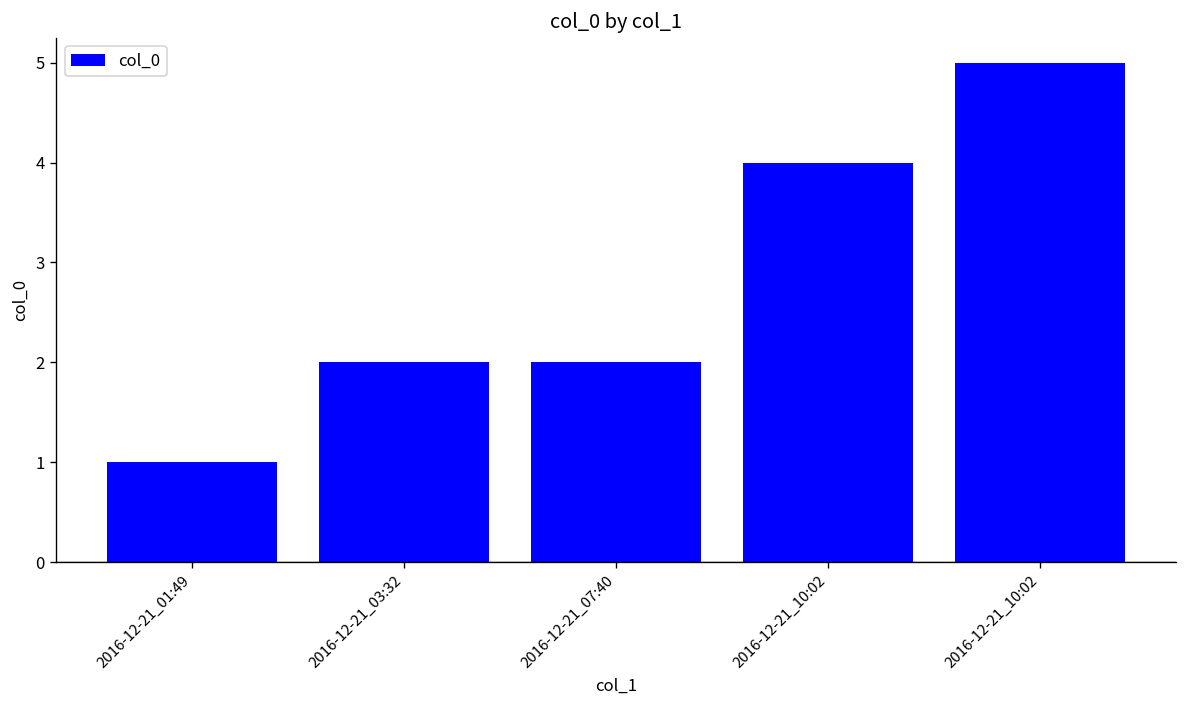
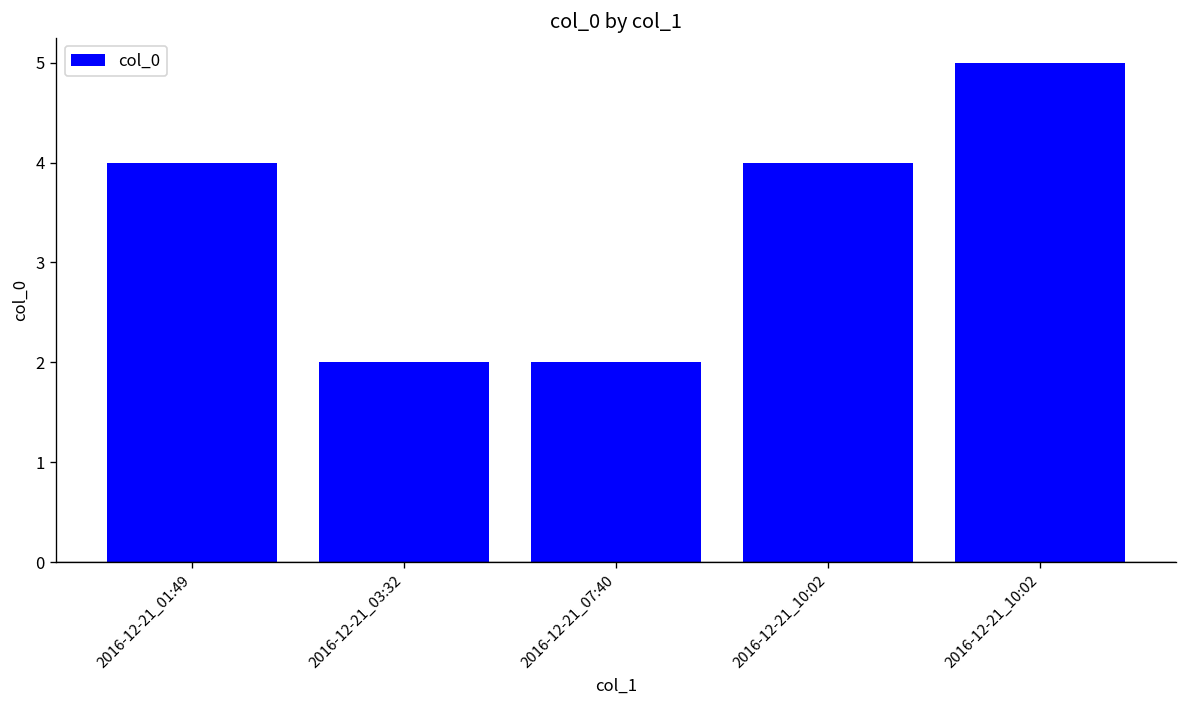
2016-12-21_01:49: 1 -> 4
